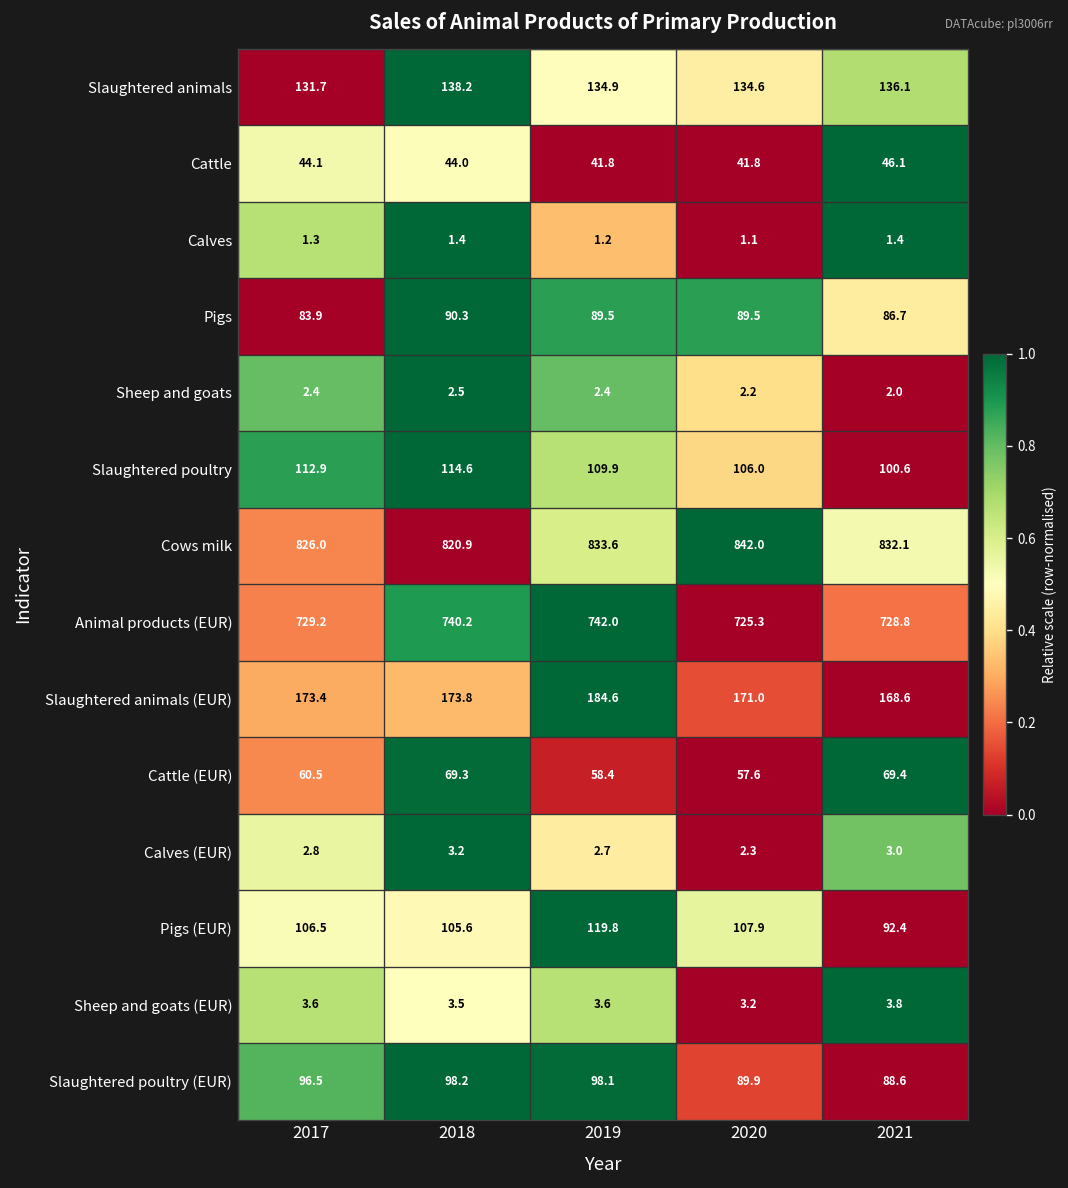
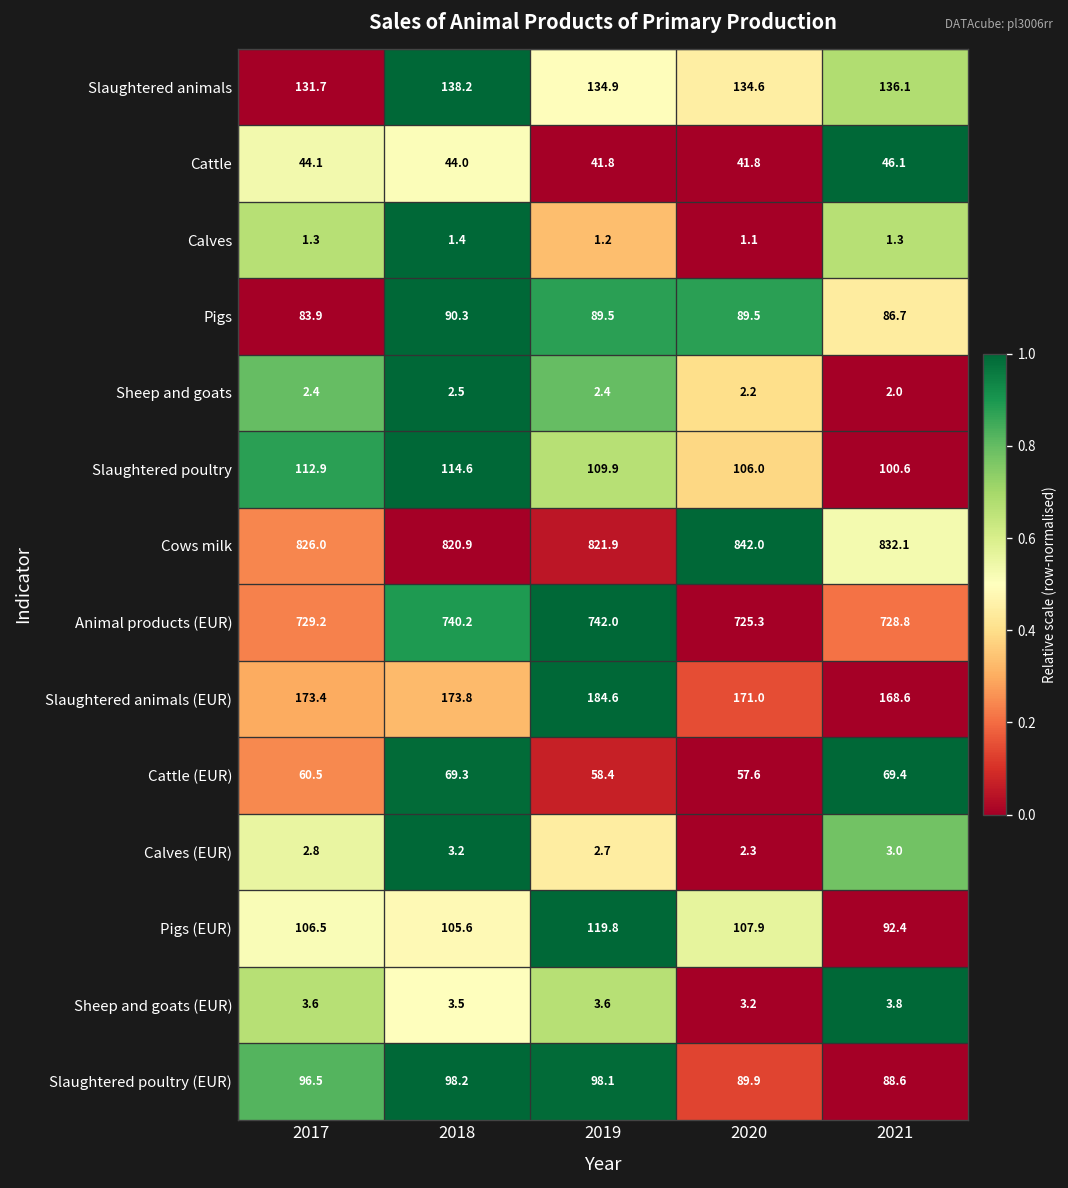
Calves, 2021: 1.4 -> 1.3
Cows milk, 2019: 833.6 -> 821.9
